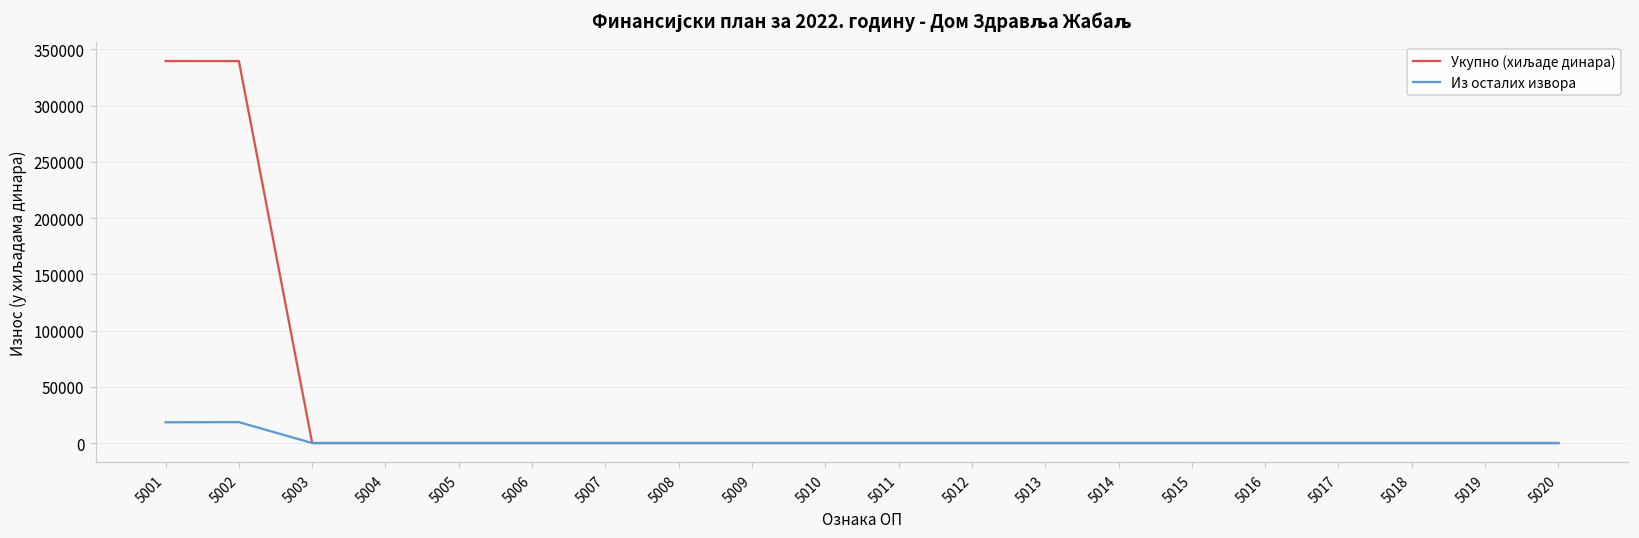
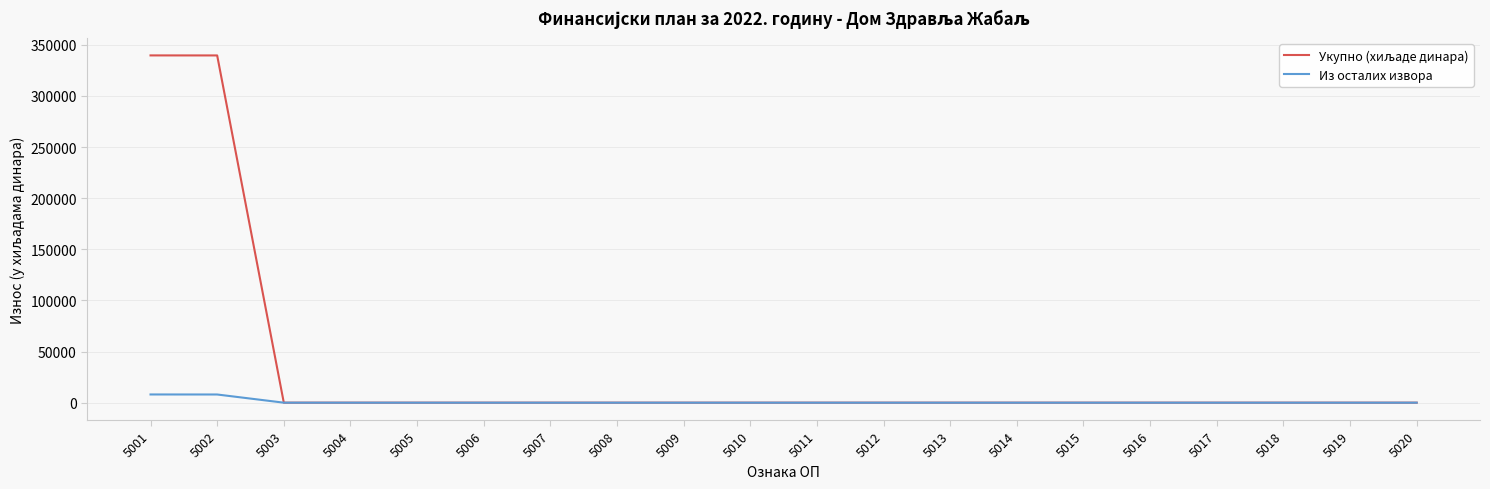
Из осталих извора, 5001: 18000 -> 8000
Из осталих извора, 5002: 19000 -> 8000
